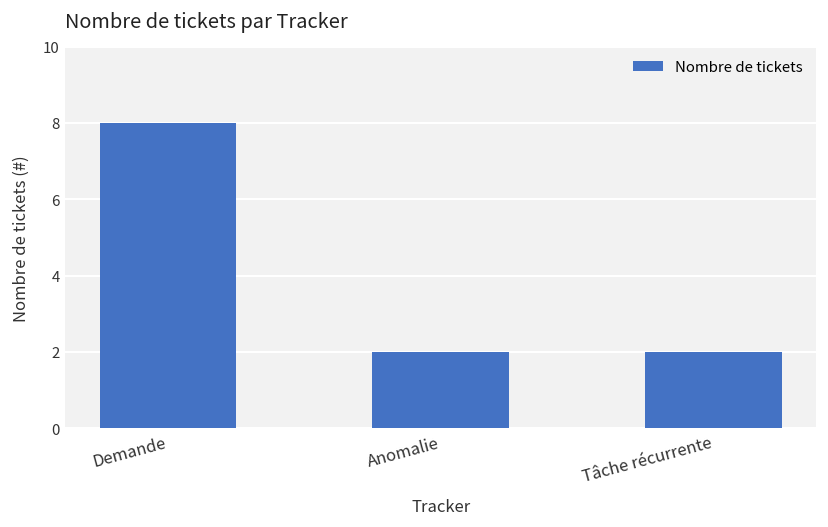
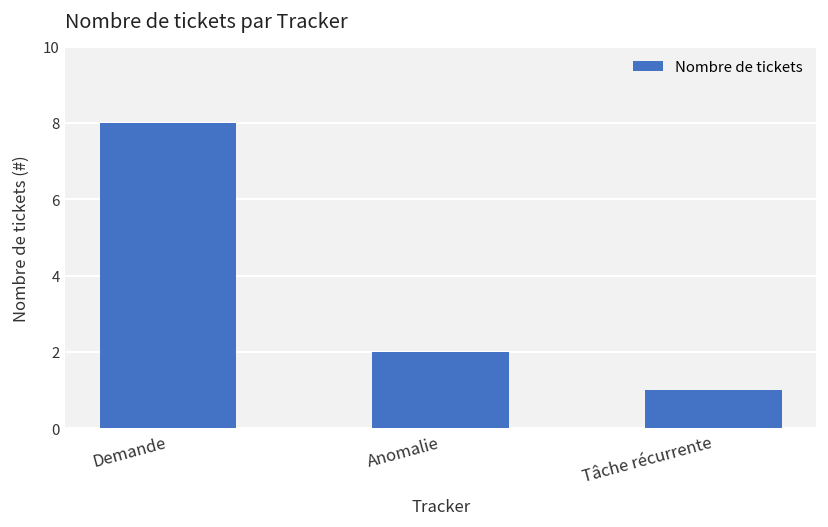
Tâche récurrente: 2 -> 1
